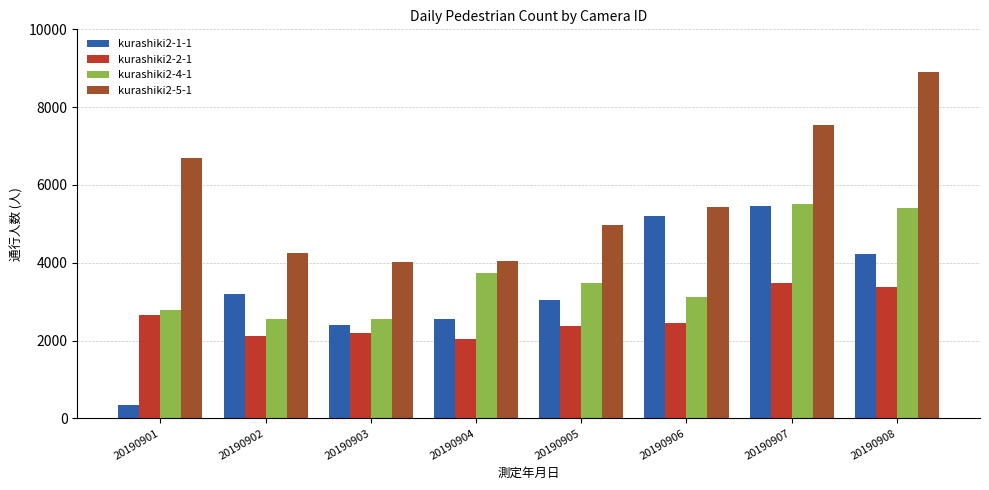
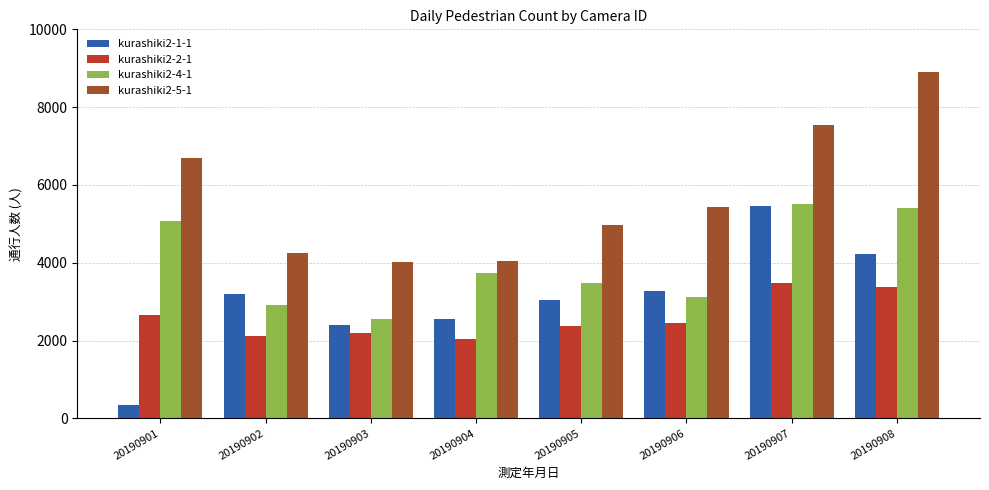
kurashiki2-4-1, 20190901: 2800 -> 5100
kurashiki2-4-1, 20190902: 2500 -> 2900
kurashiki2-1-1, 20190906: 5200 -> 3300
